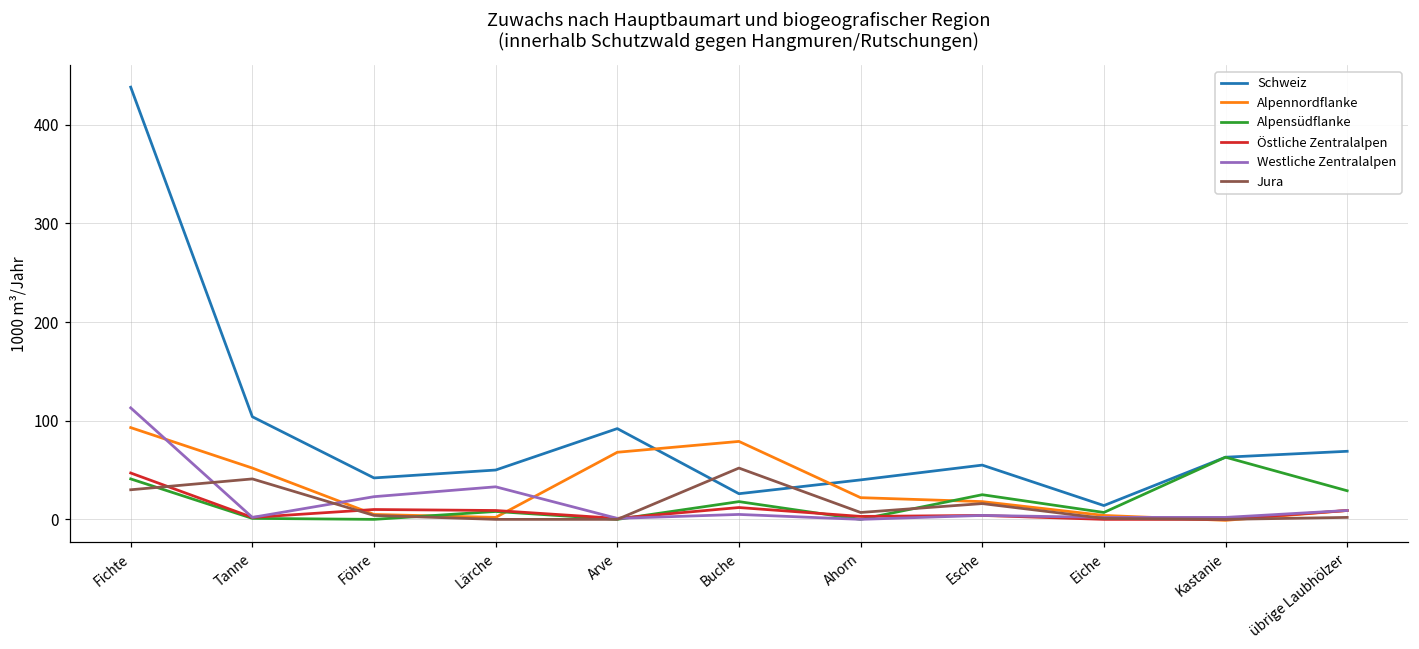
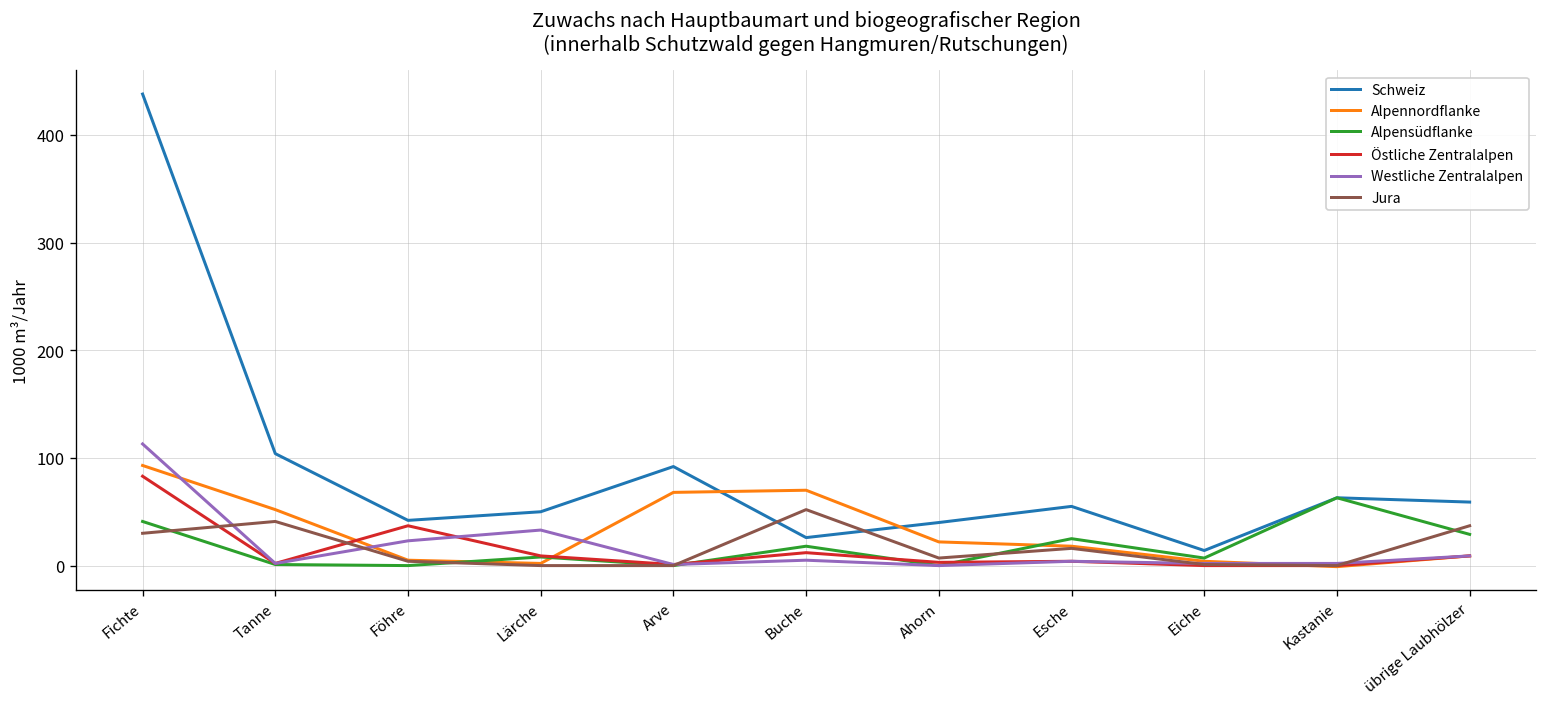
Östliche Zentralalpen, Fichte: 50 -> 80
Östliche Zentralalpen, Föhre: 10 -> 40
Alpennordflanke, Buche: 80 -> 70
Schweiz, übrige Laubhölzer: 70 -> 60
Jura, übrige Laubhölzer: 0 -> 40
